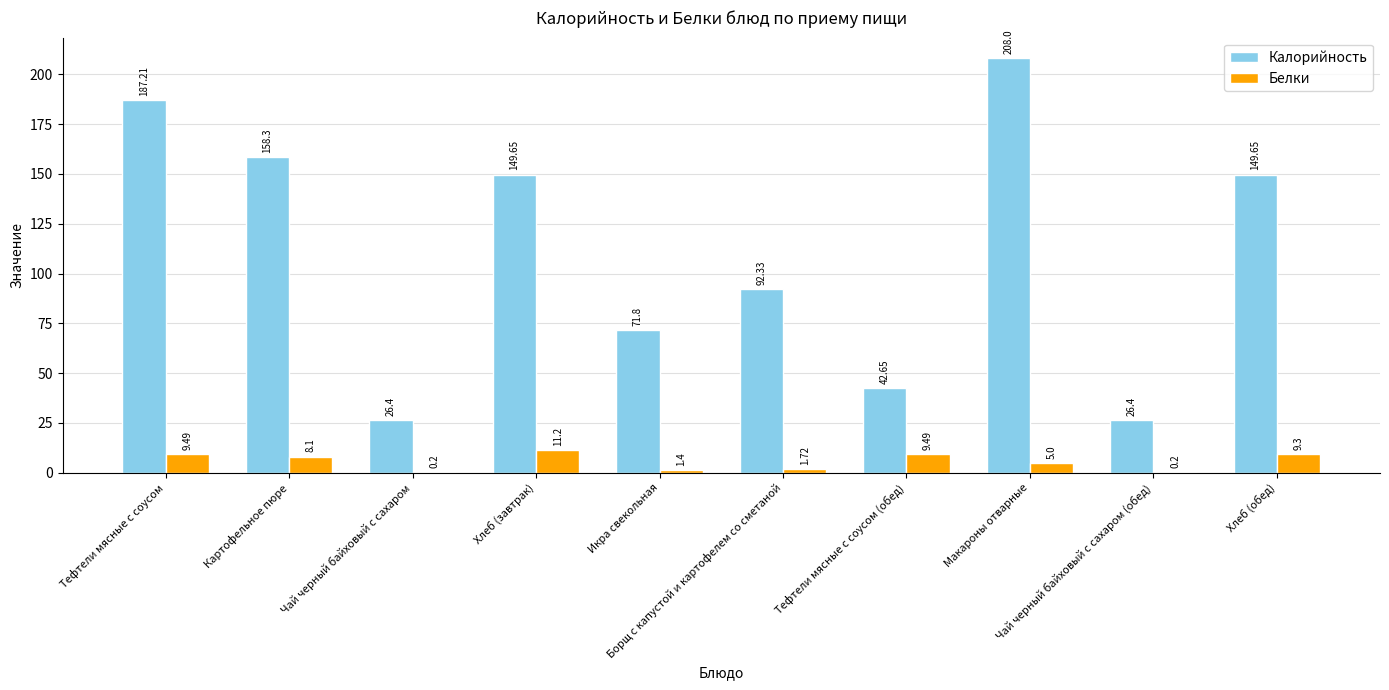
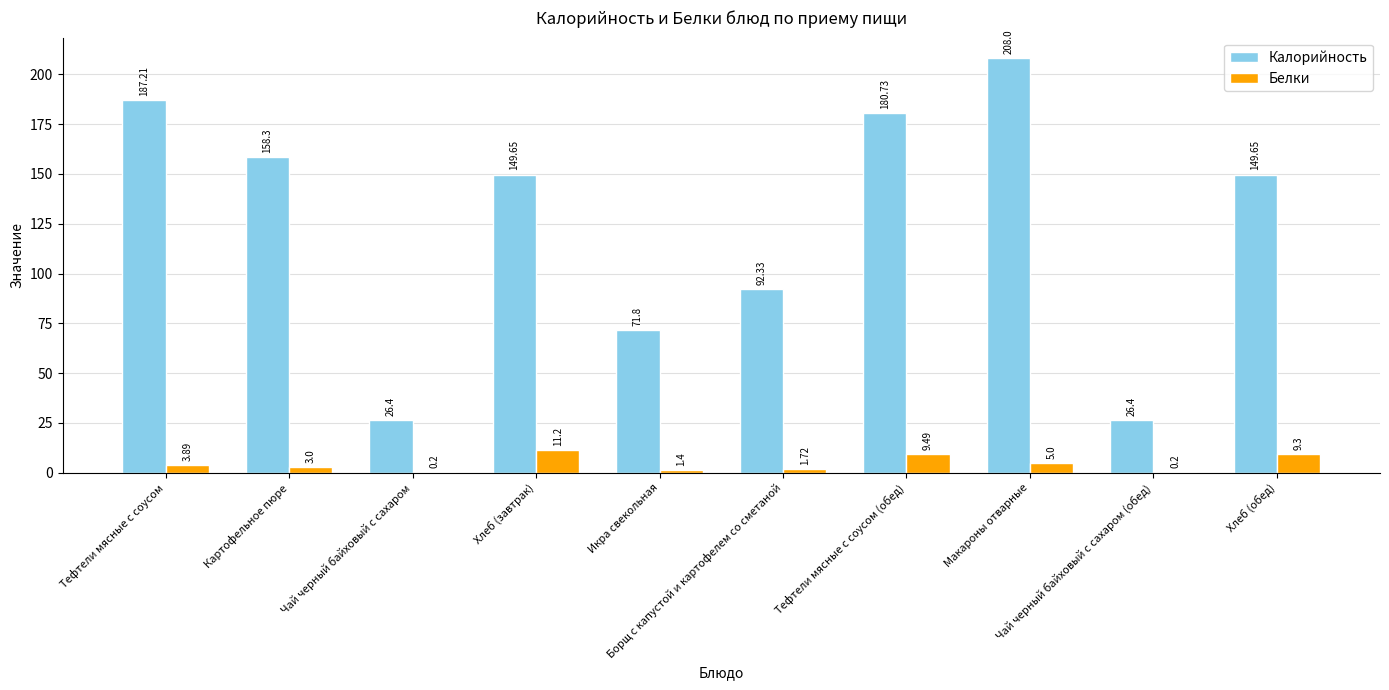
Белки, Тефтели мясные с соусом: 9.49 -> 3.89
Белки, Картофельное пюре: 8.1 -> 3.0
Калорийность, Тефтели мясные с соусом (обед): 42.65 -> 180.73
